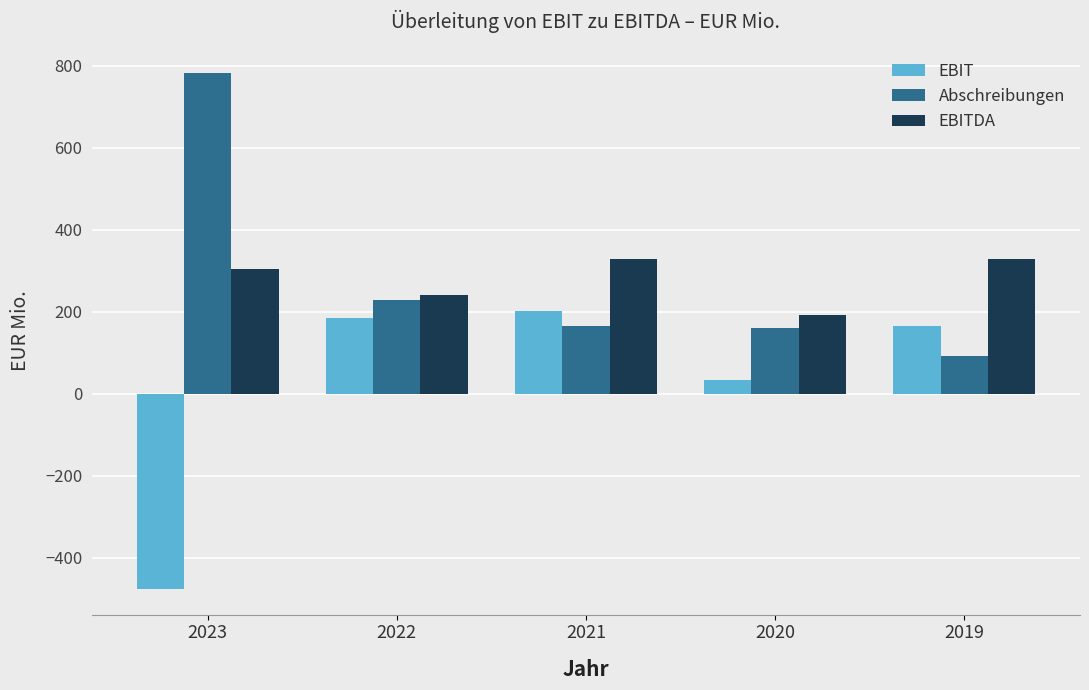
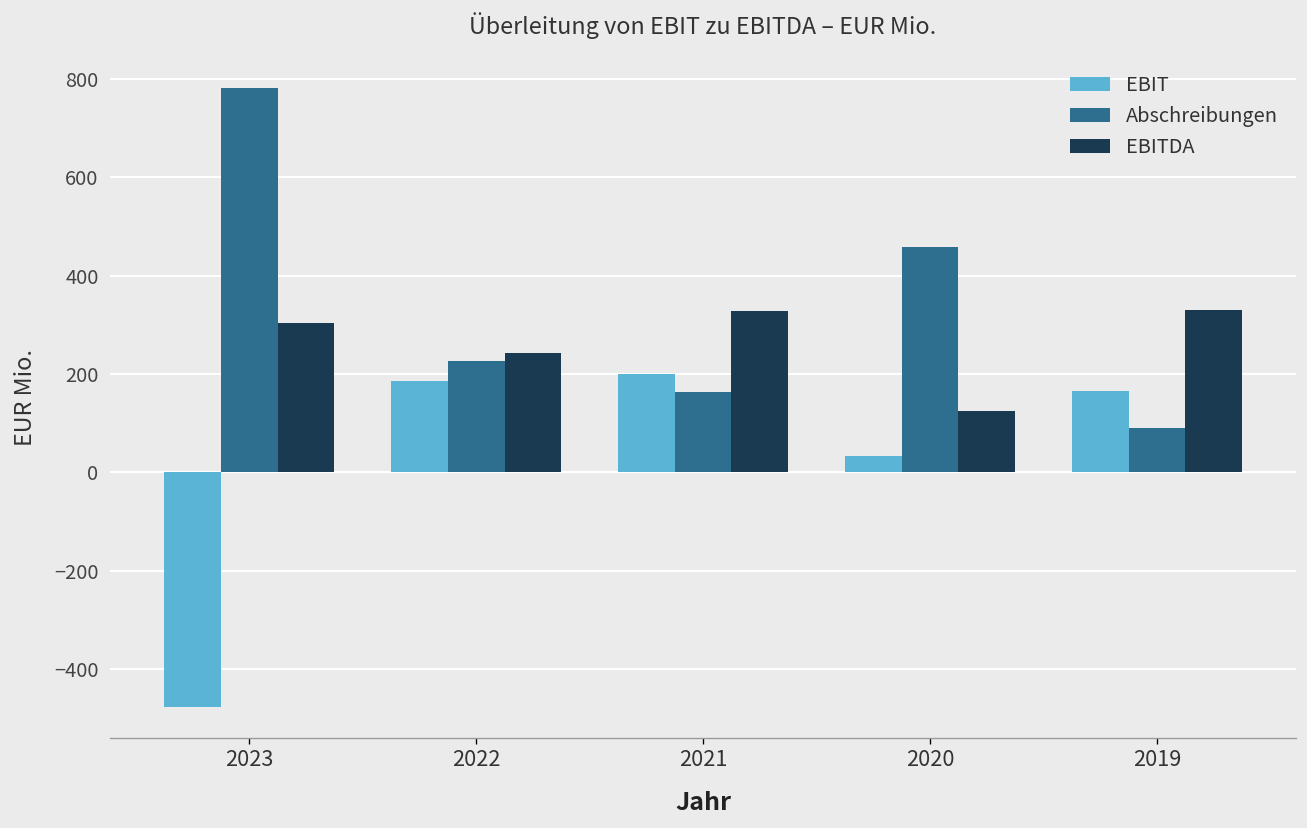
Abschreibungen, 2020: 160 -> 460
EBITDA, 2020: 190 -> 130
